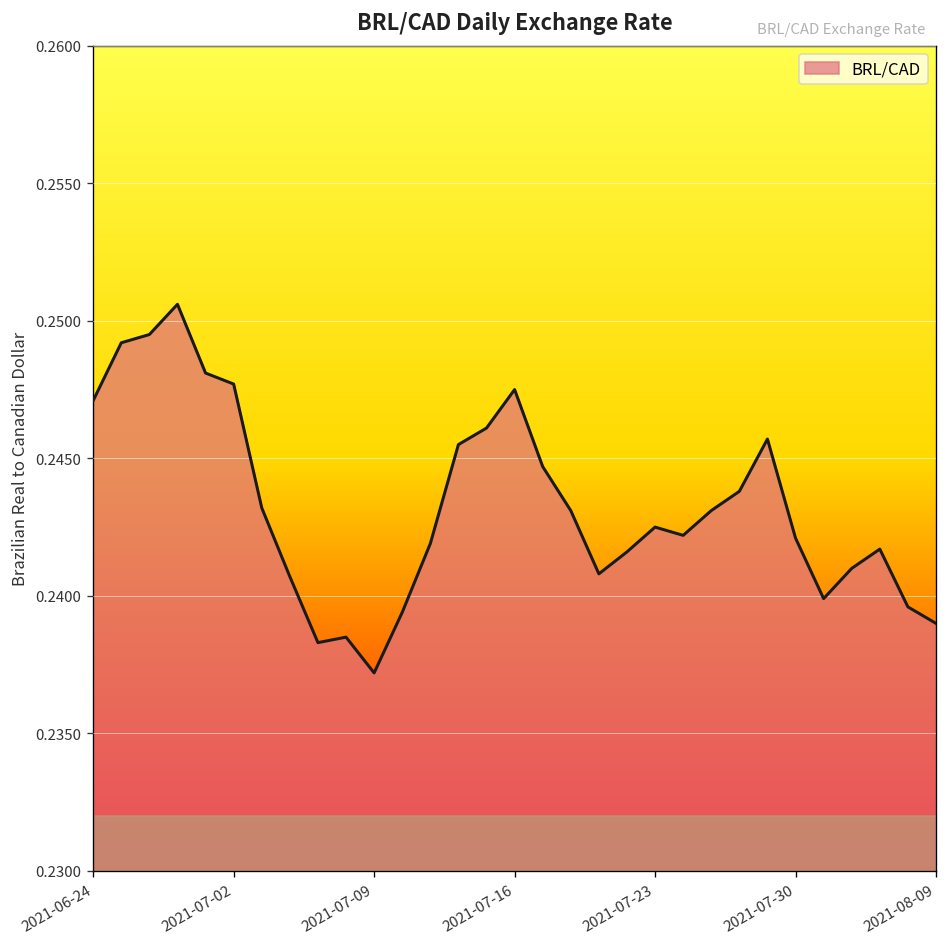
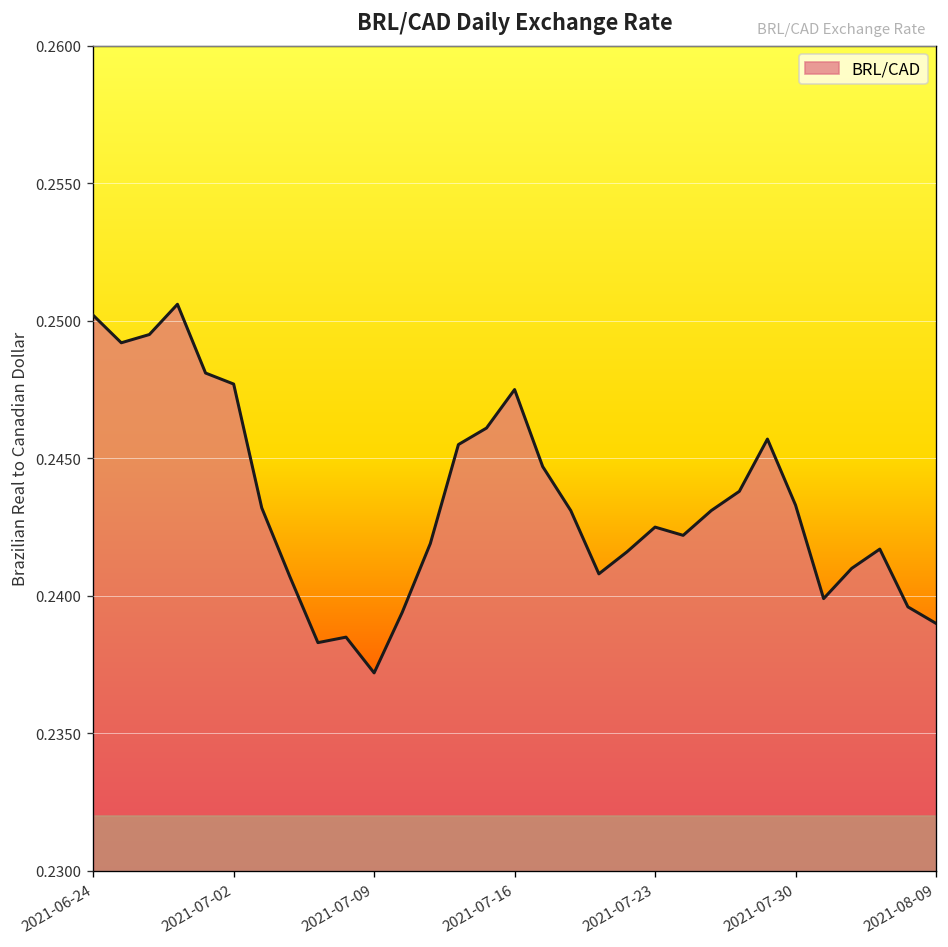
2021-06-24: 0.2471 -> 0.2502
2021-07-30: 0.2421 -> 0.2433
